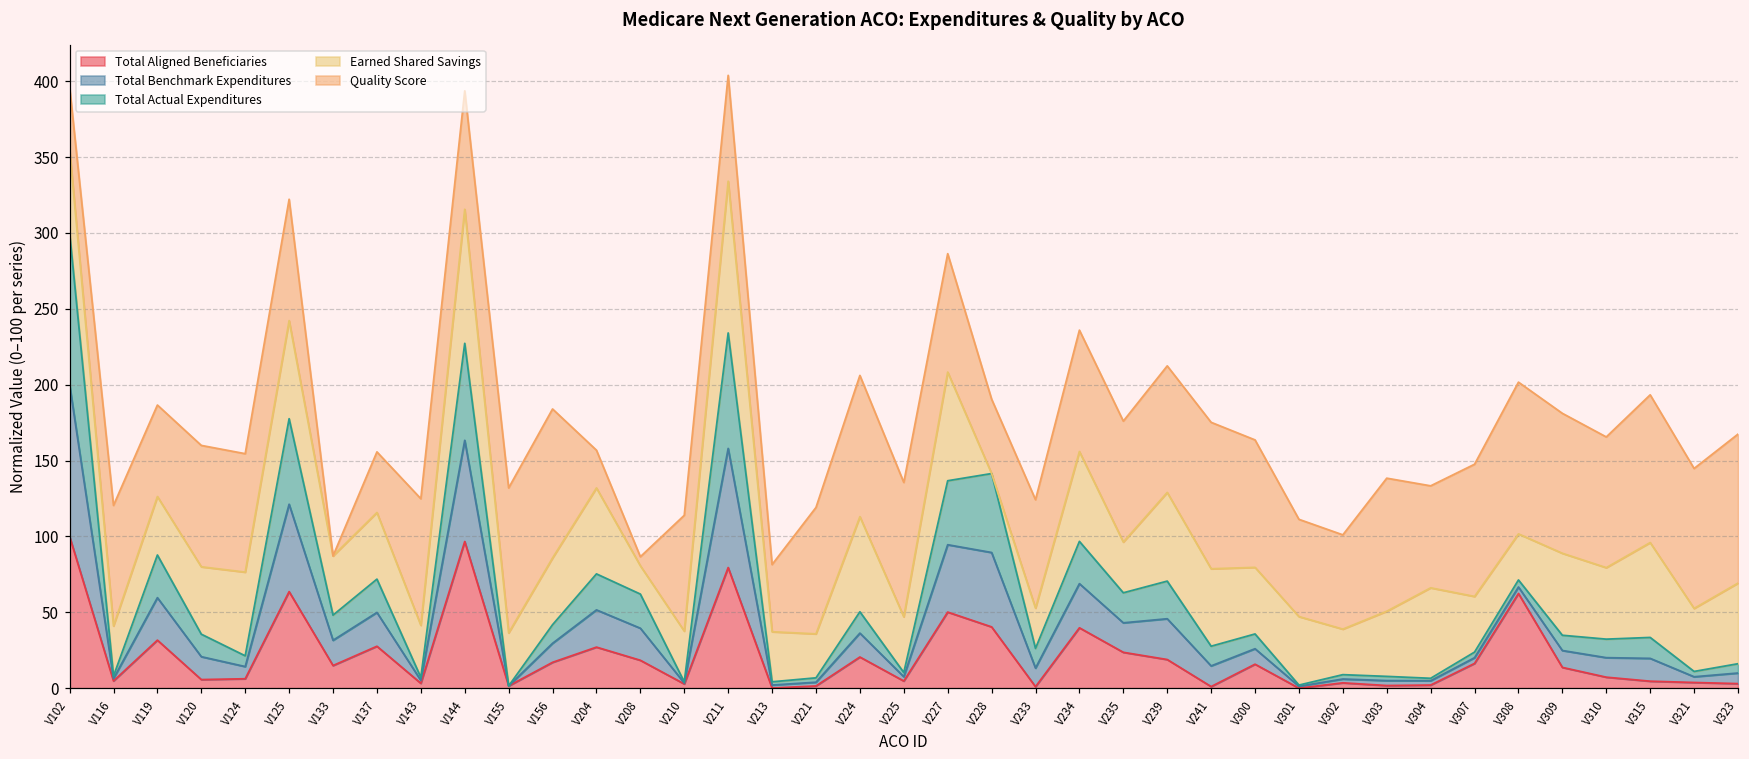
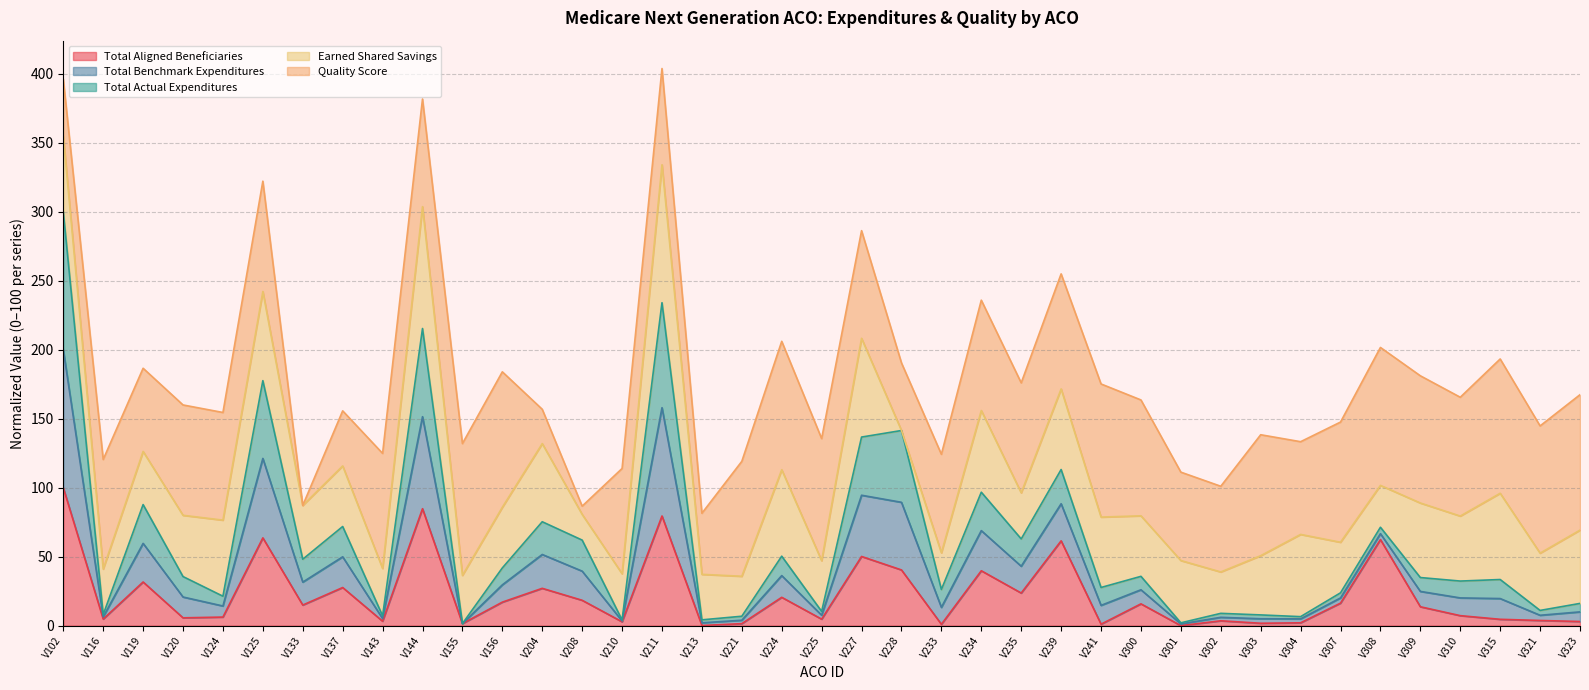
Total Aligned Beneficiaries, V144: 97 -> 85
Total Aligned Beneficiaries, V239: 19 -> 61
